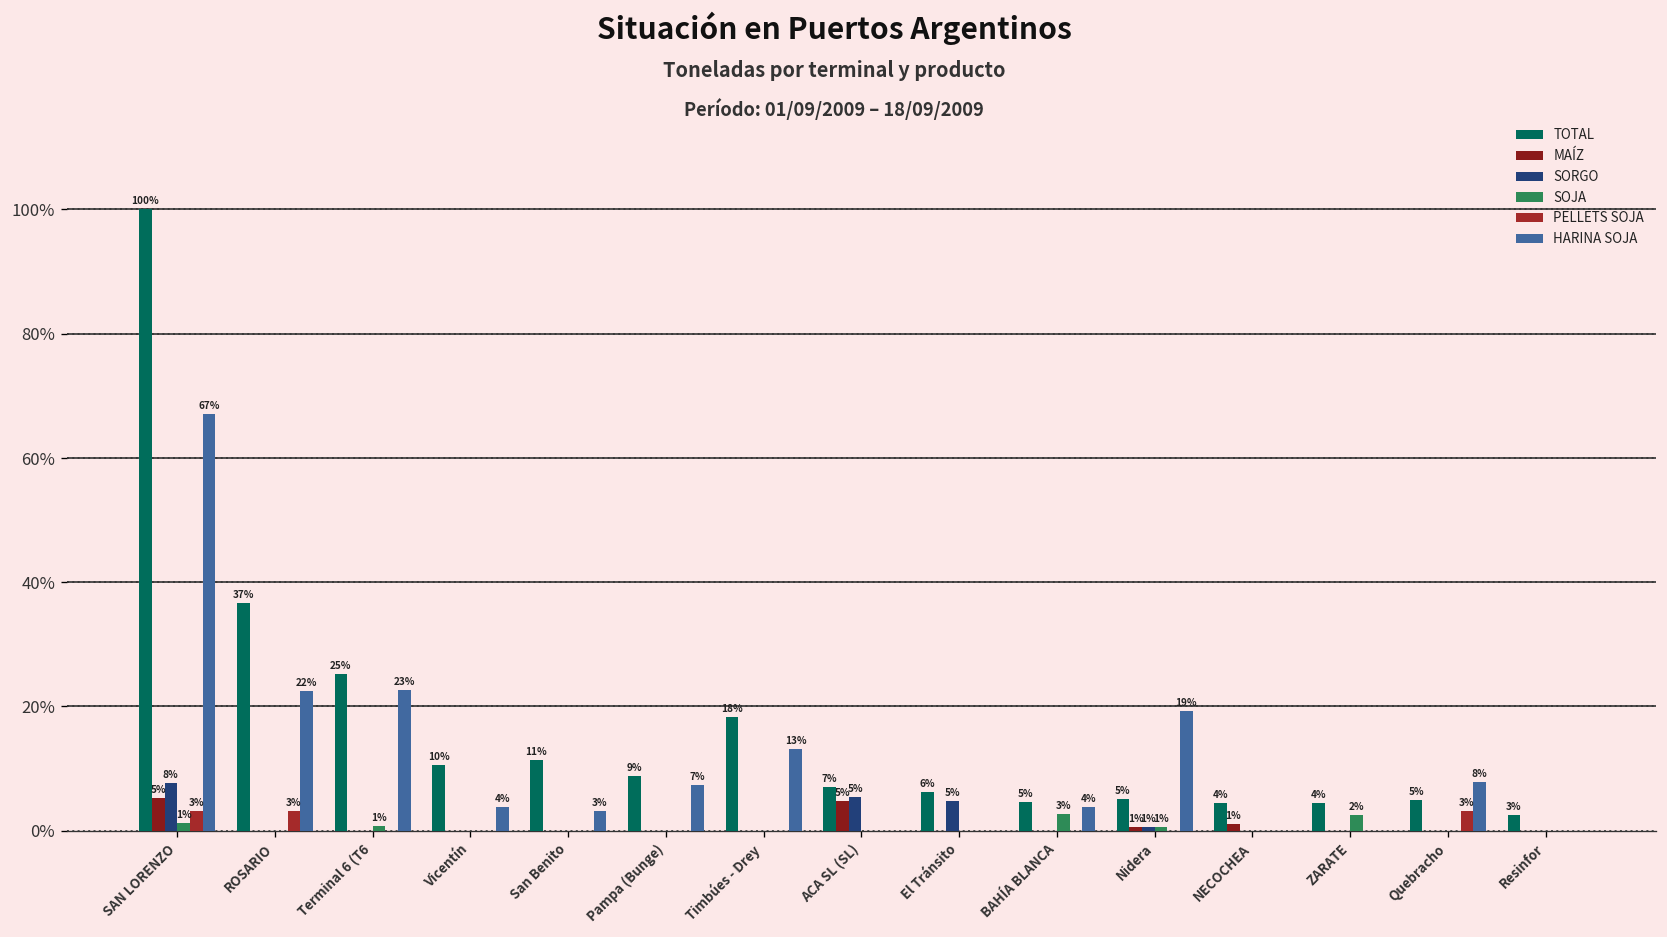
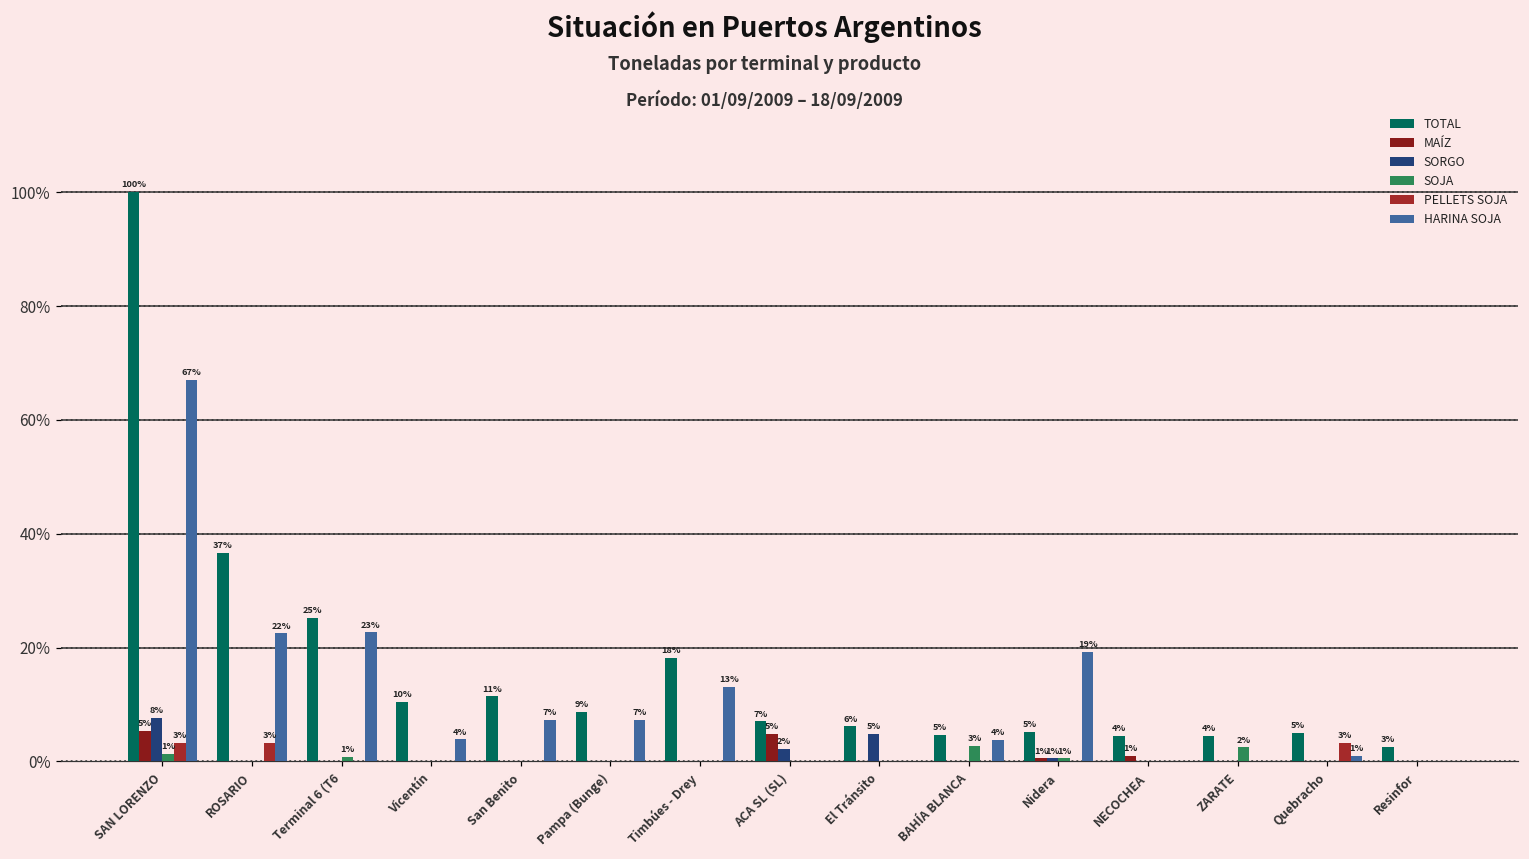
HARINA SOJA, San Benito: 3% -> 7%
SORGO, ACA SL (SL): 5% -> 2%
HARINA SOJA, Quebracho: 8% -> 1%
